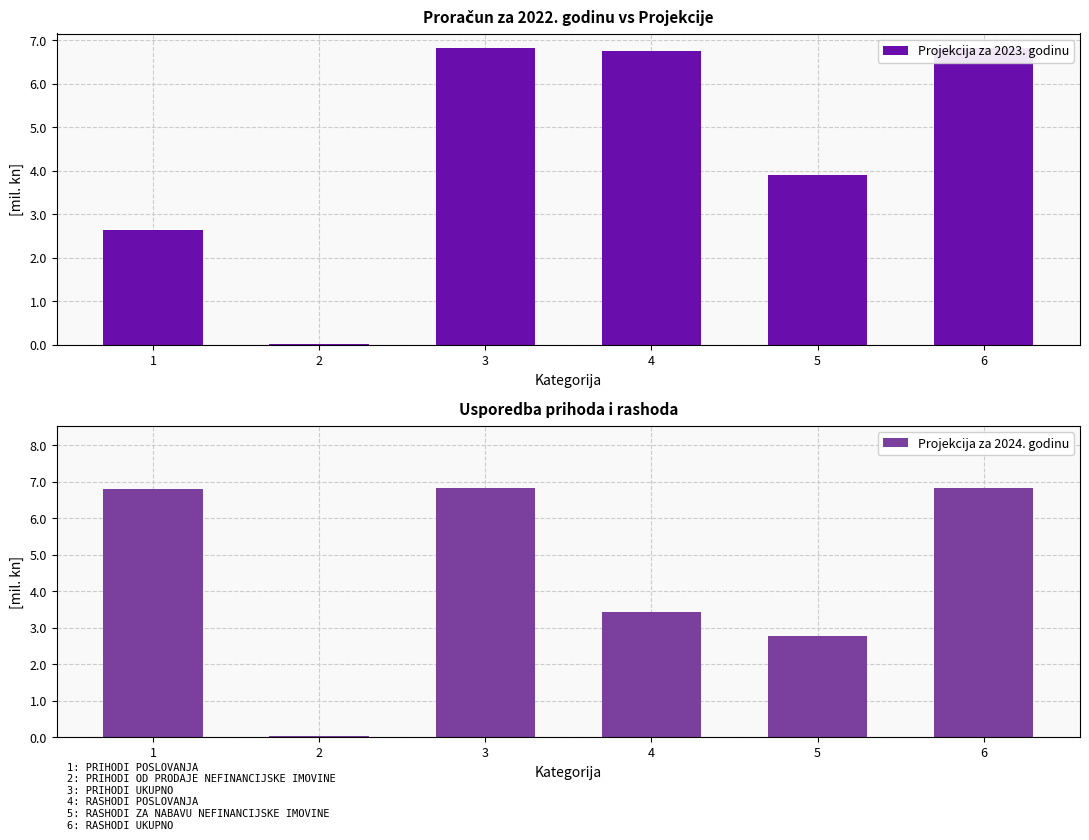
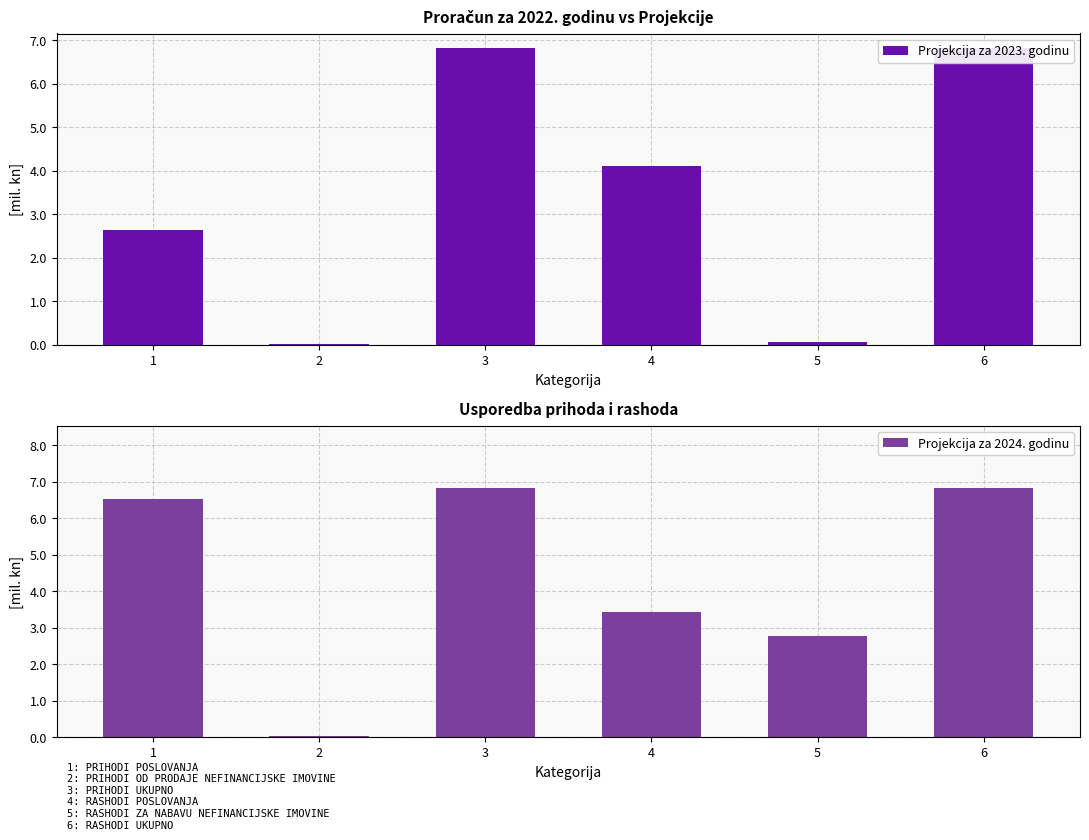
Proračun za 2022. godinu vs Projekcije, 4: 6.7 -> 4.1
Proračun za 2022. godinu vs Projekcije, 5: 3.9 -> 0.1
Usporedba prihoda i rashoda, 1: 6.8 -> 6.5
